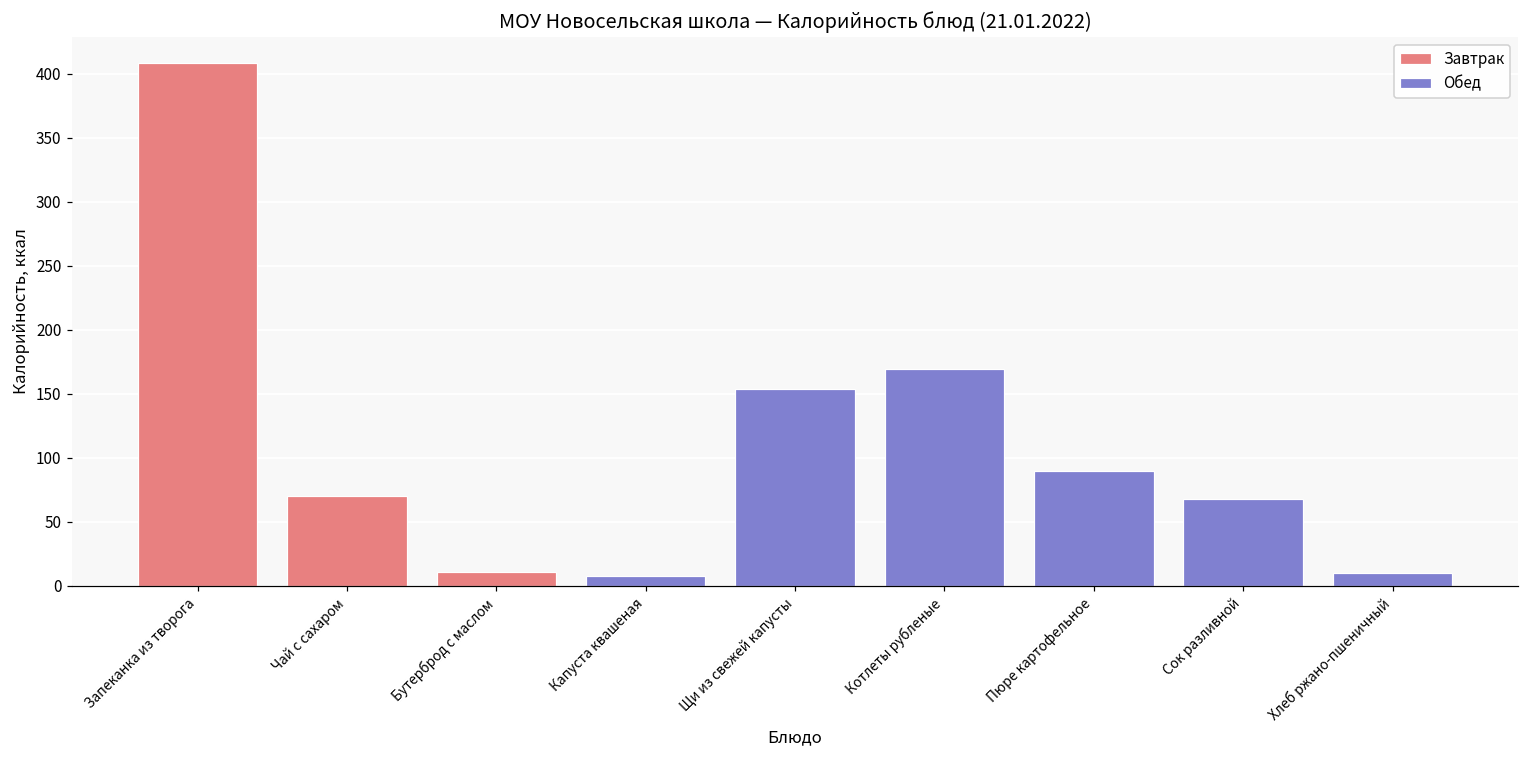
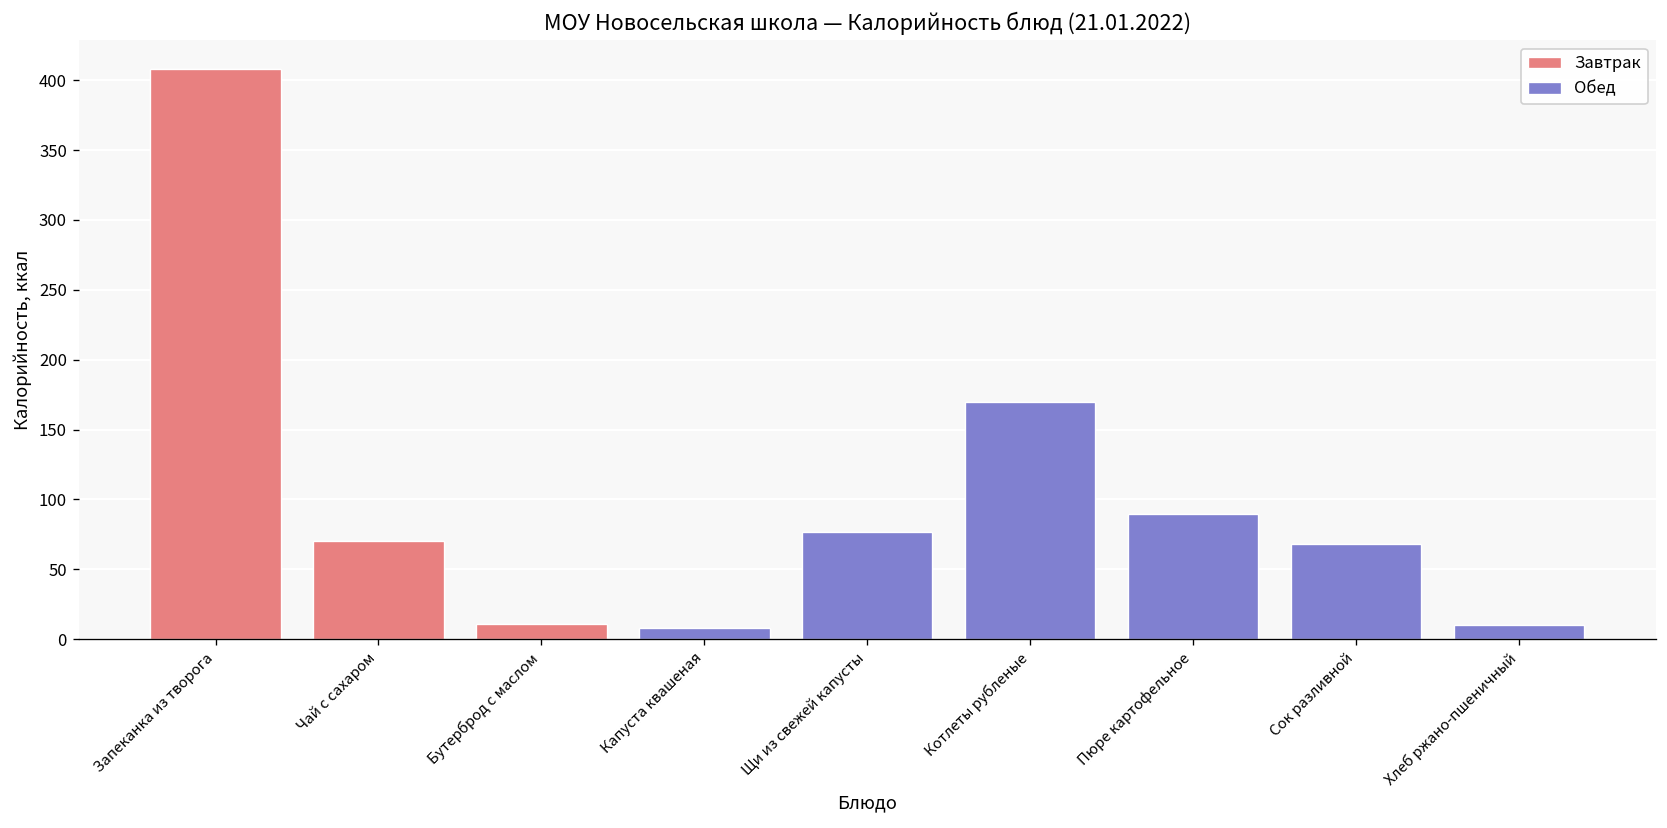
Обед, Щи из свежей капусты: 153 -> 77
